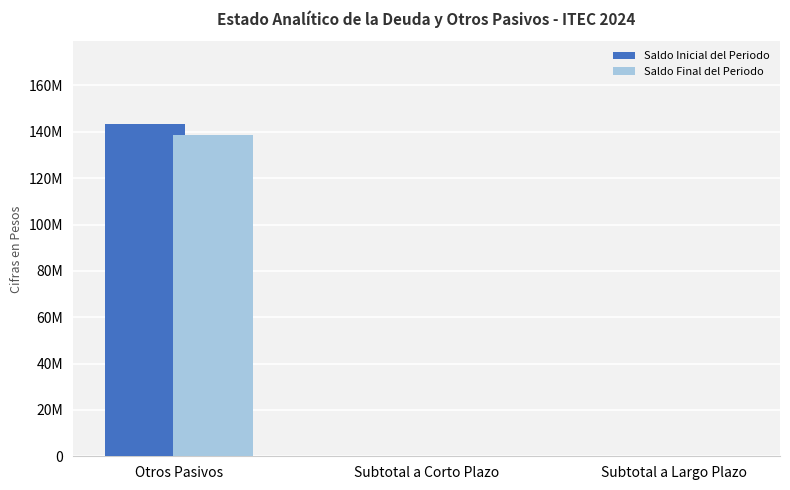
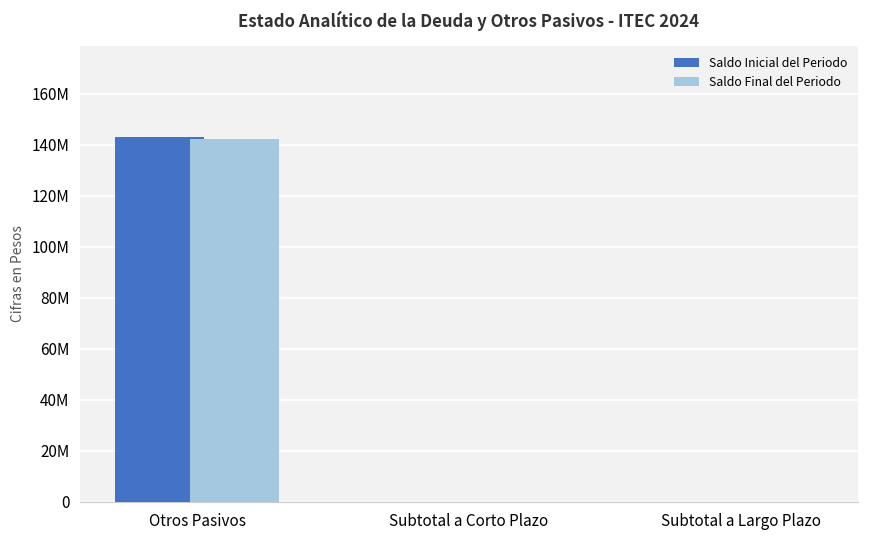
Saldo Final del Periodo, Otros Pasivos: 138000000 -> 142000000
